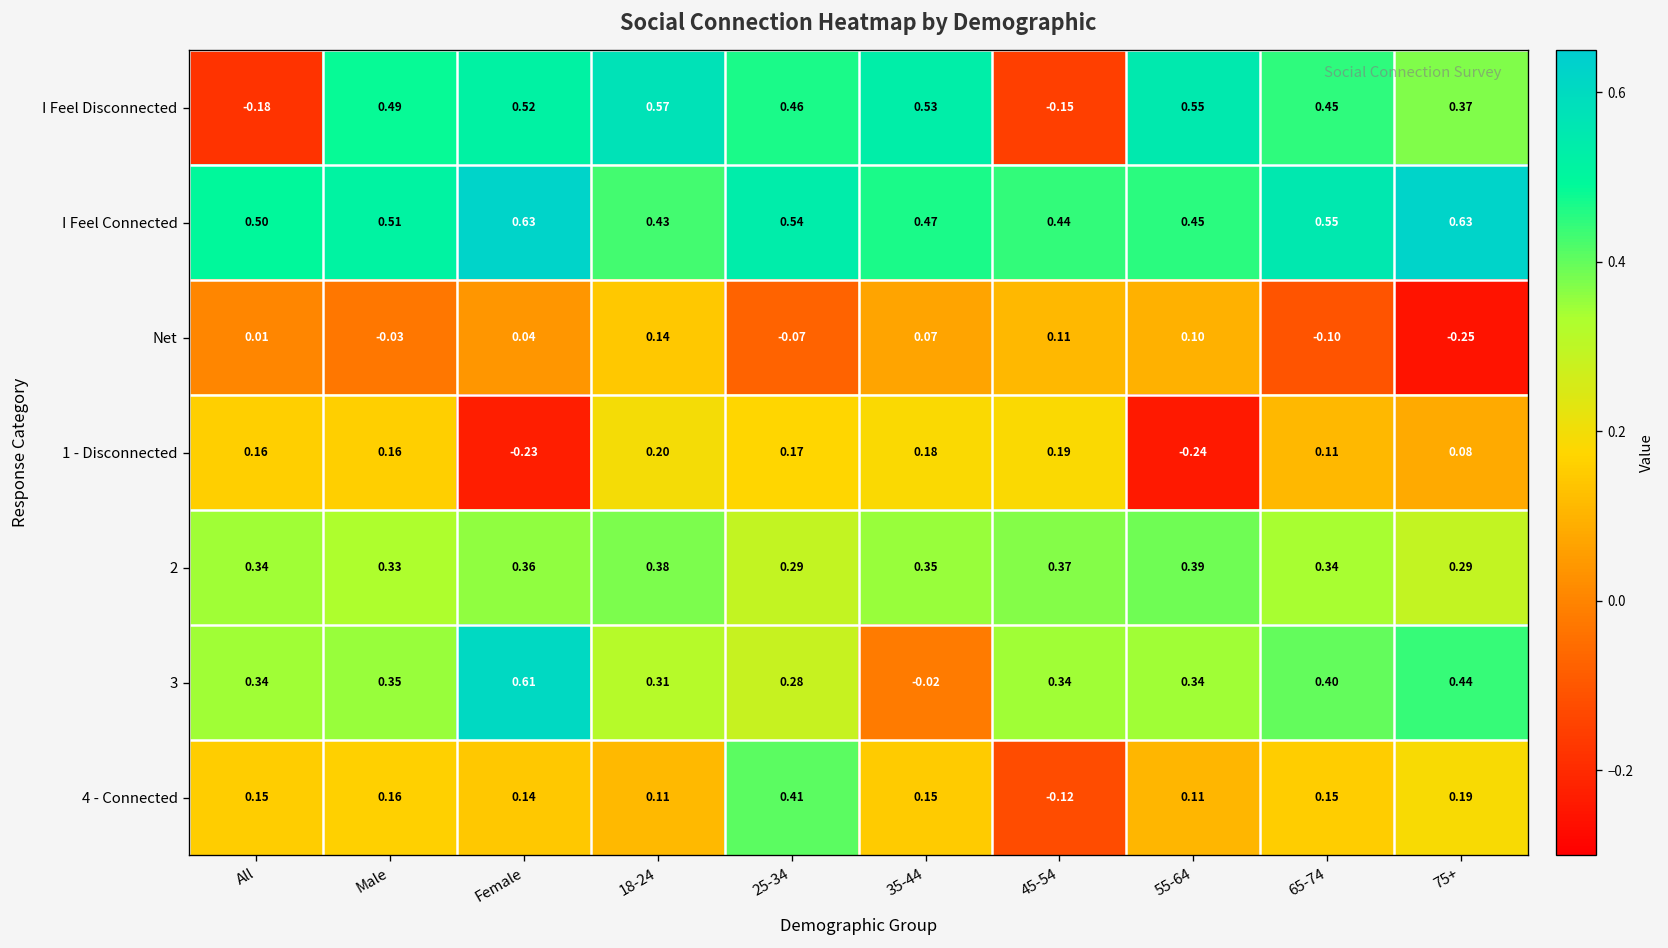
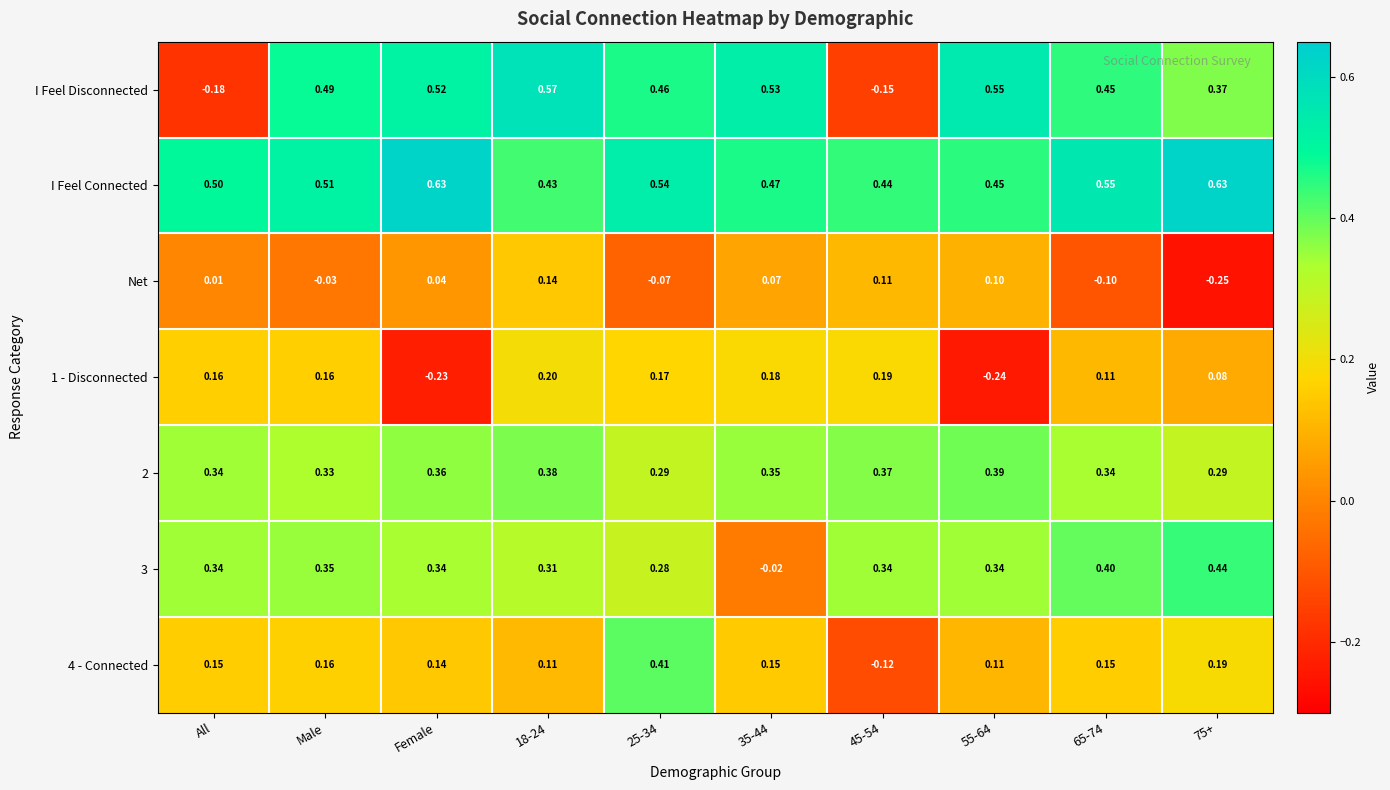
3, Female: 0.61 -> 0.34
